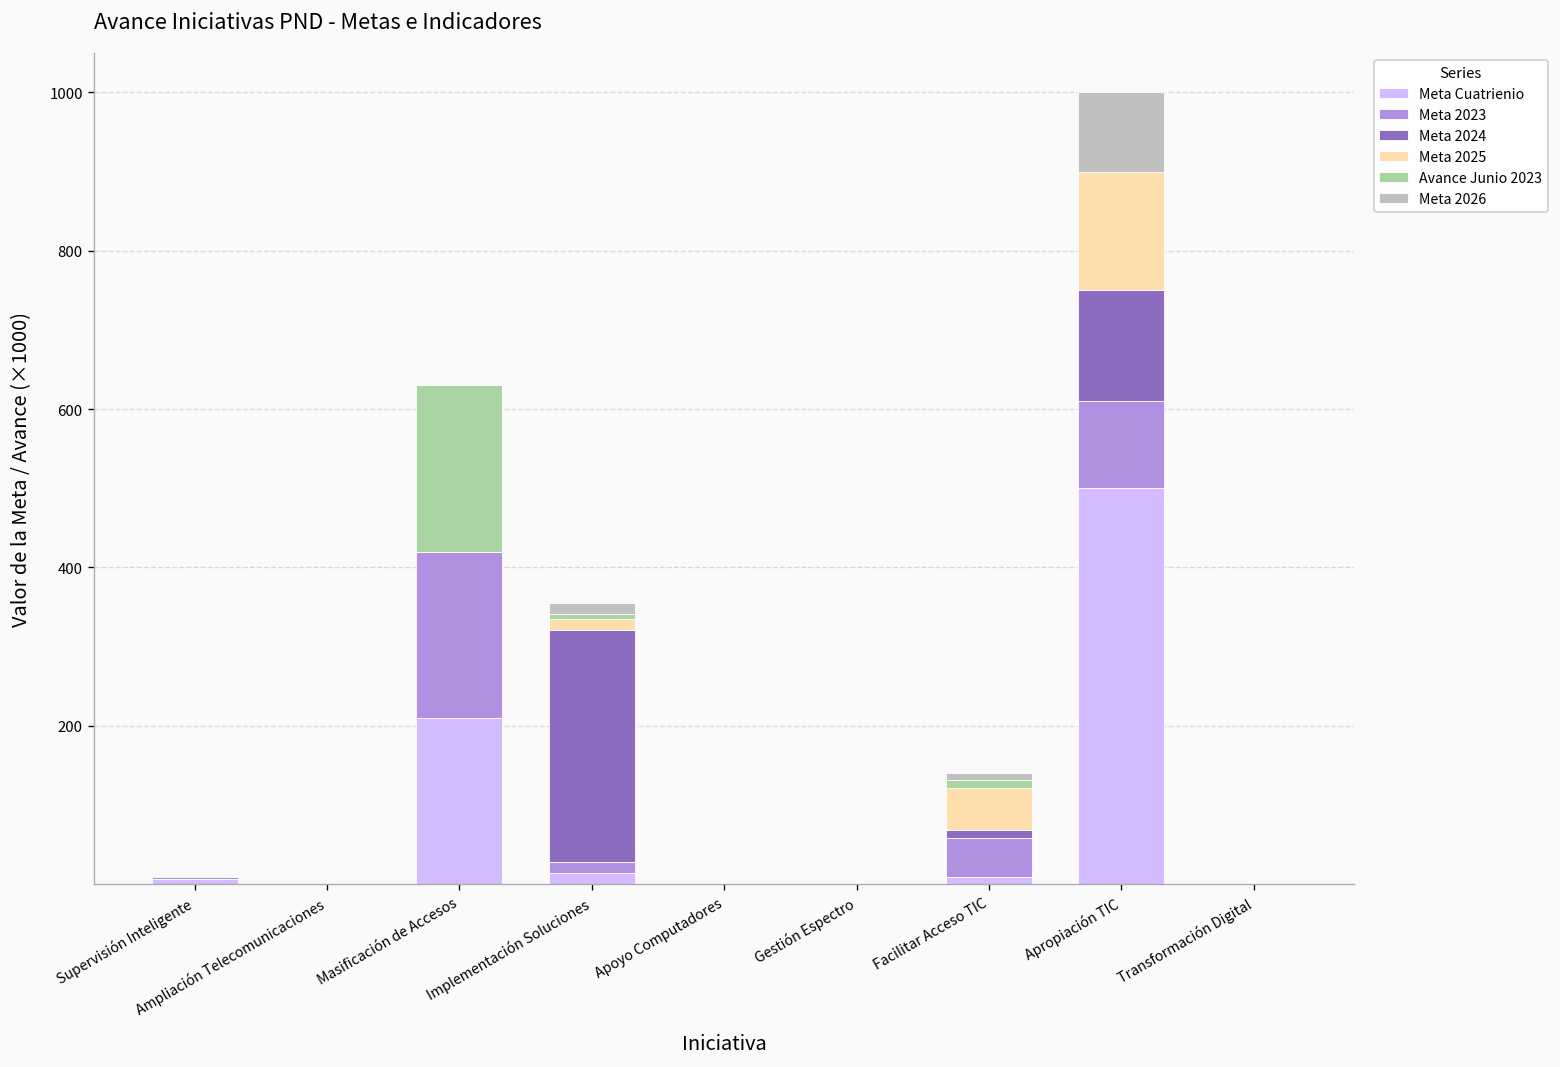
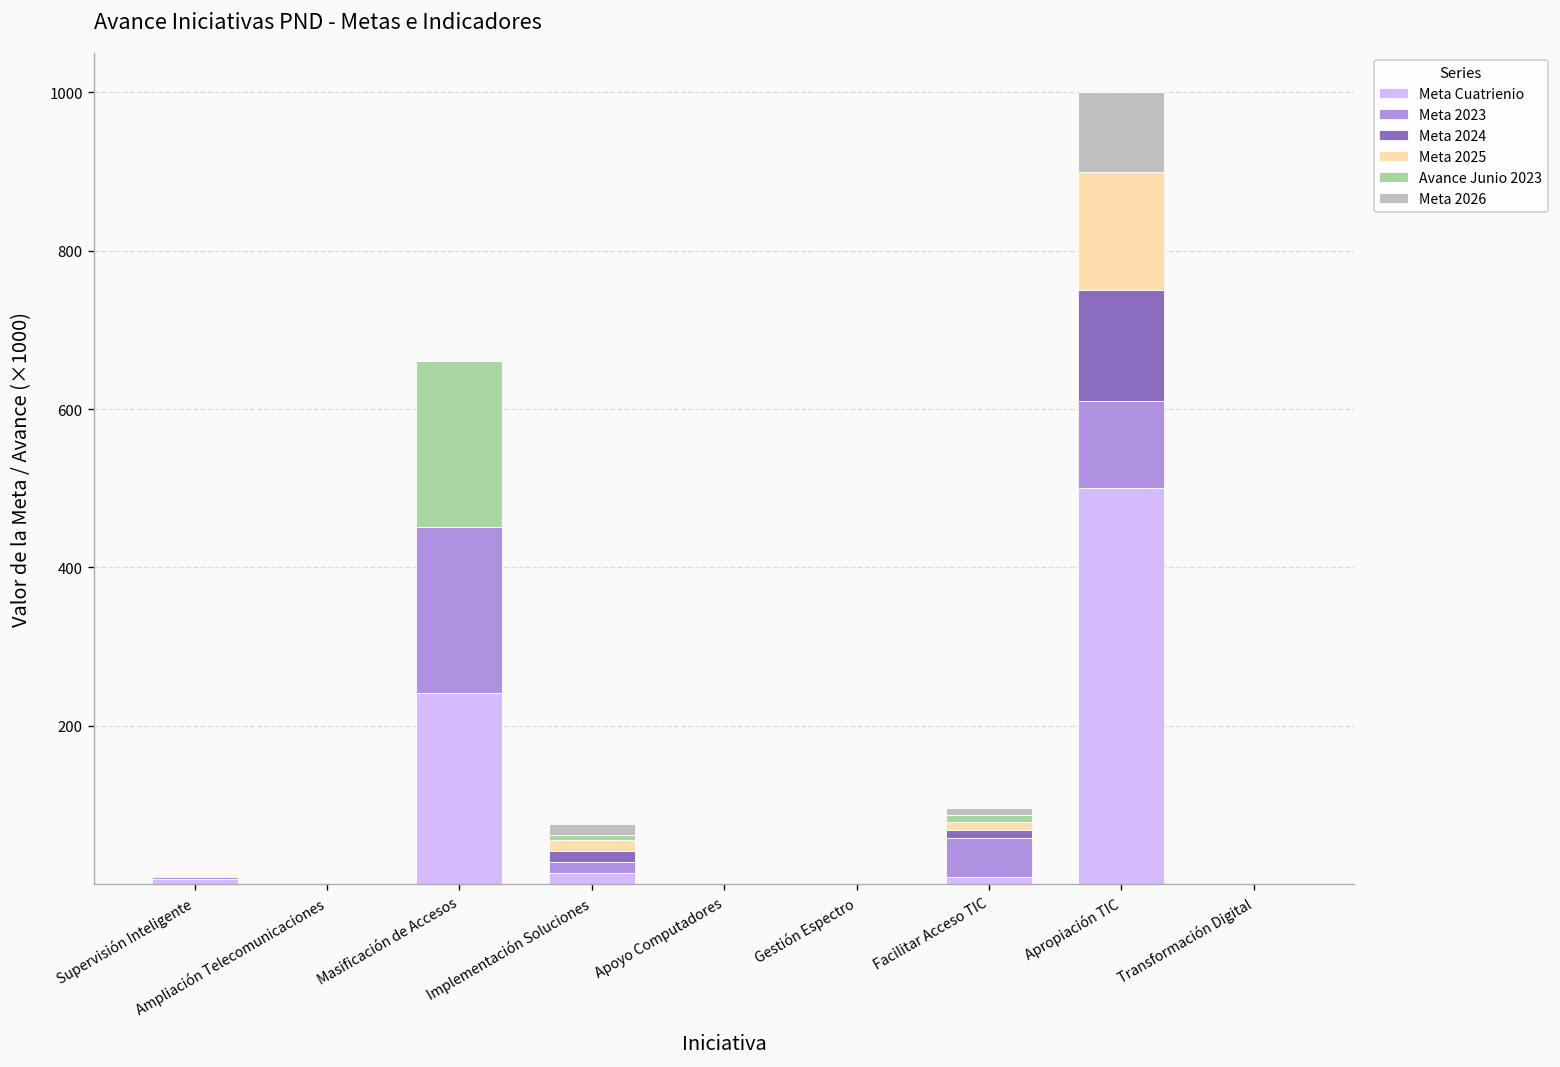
Meta Cuatrienio, Masificación de Accesos: 210 -> 240
Meta 2024, Implementación Soluciones: 290 -> 10
Meta 2025, Facilitar Acceso TIC: 50 -> 10
